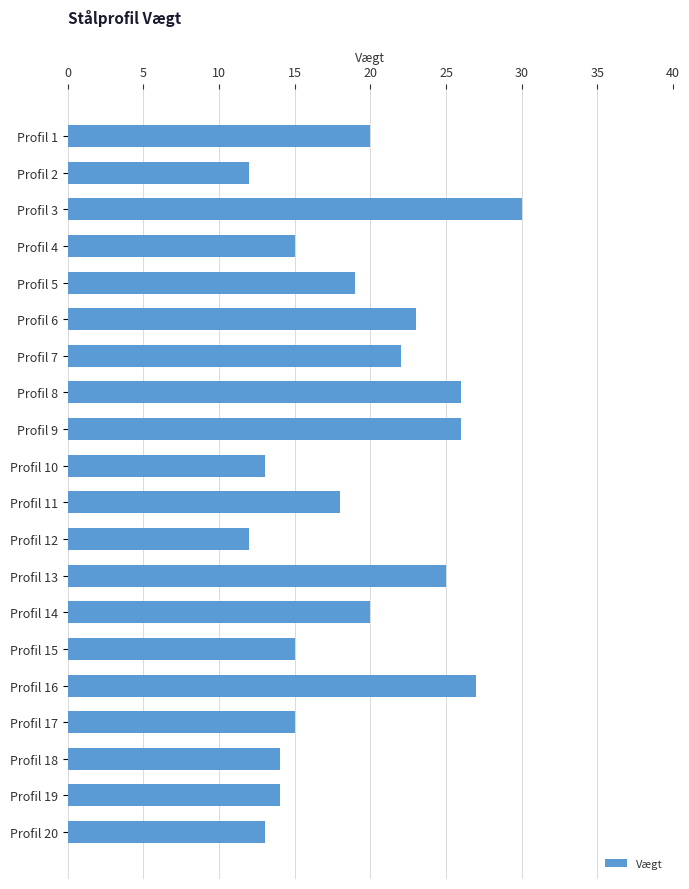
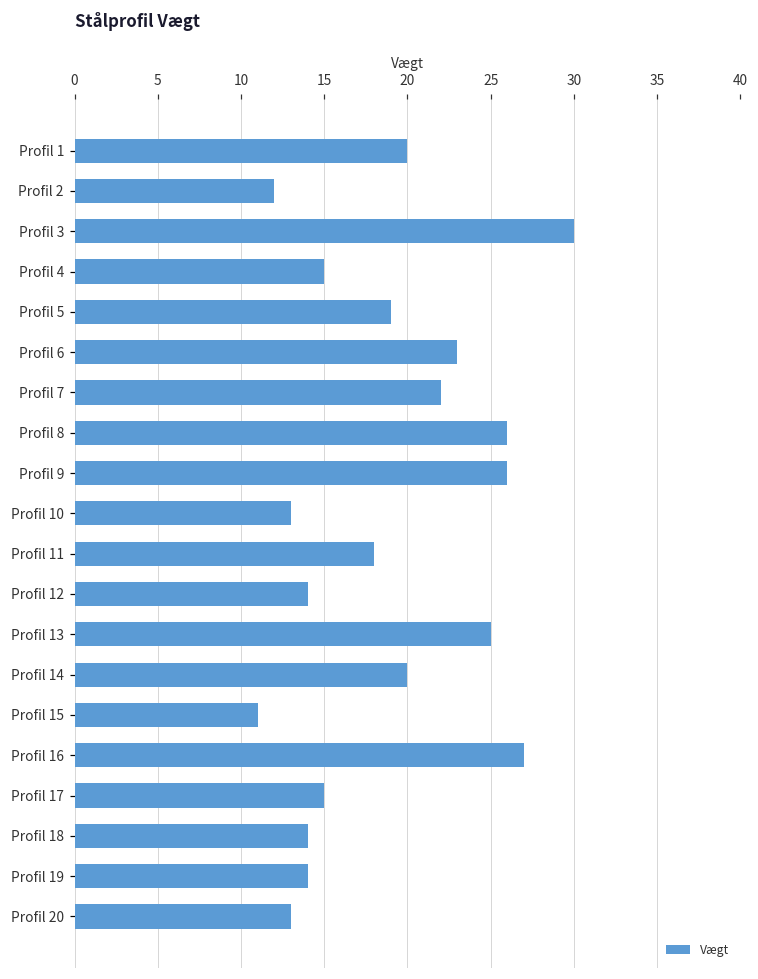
Profil 12: 12 -> 14
Profil 15: 15 -> 11
